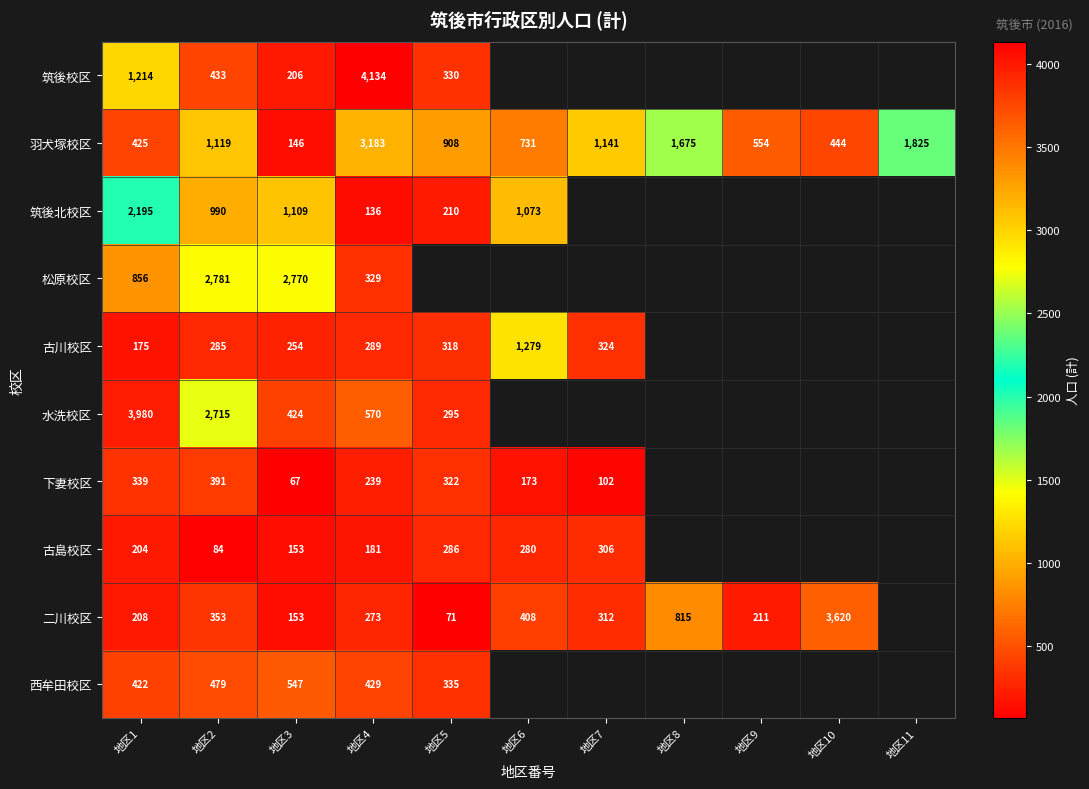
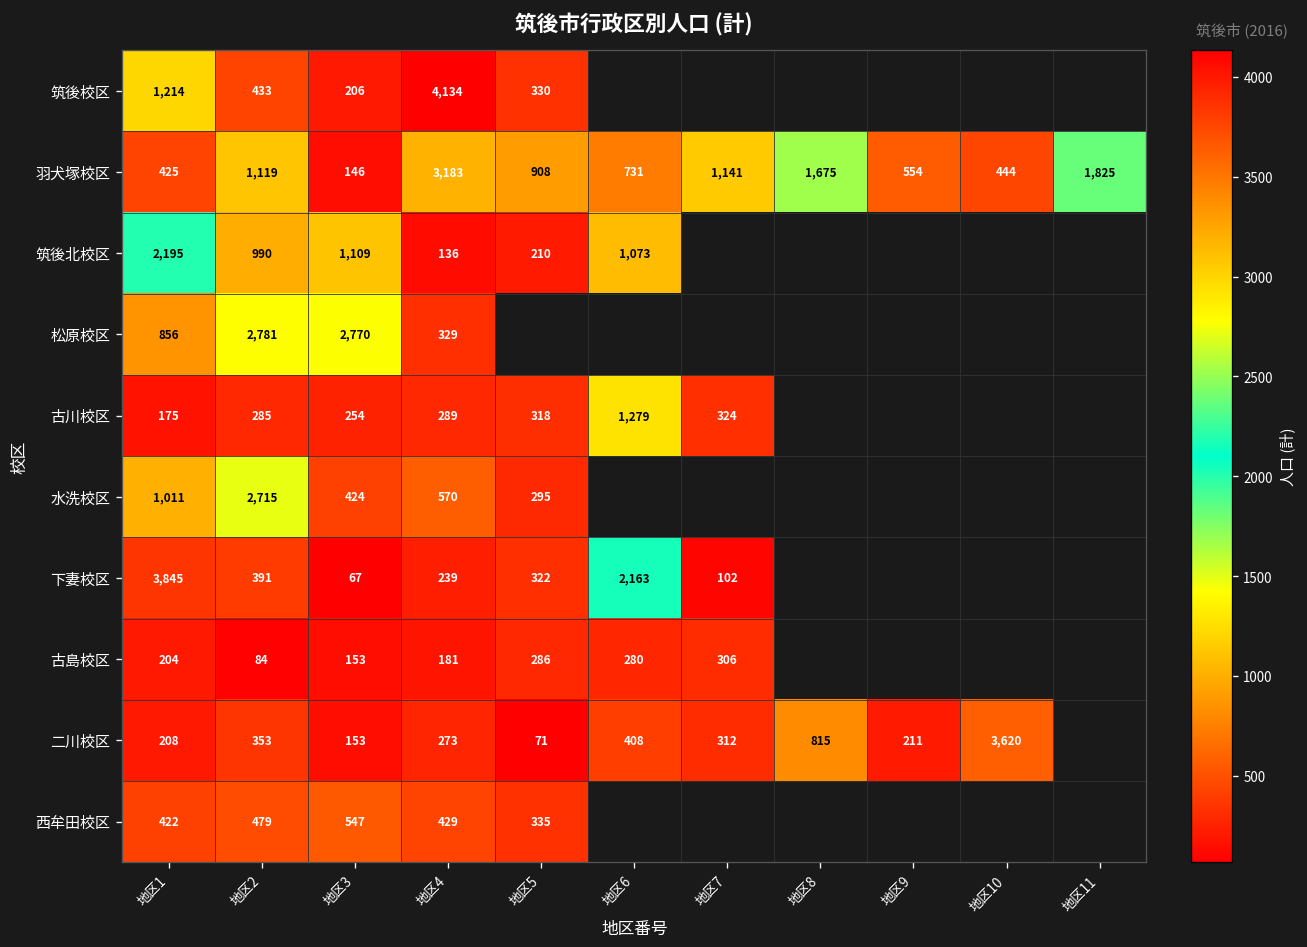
水洗校区, 地区1: 3,980 -> 1,011
下妻校区, 地区1: 339 -> 3,845
下妻校区, 地区6: 173 -> 2,163
